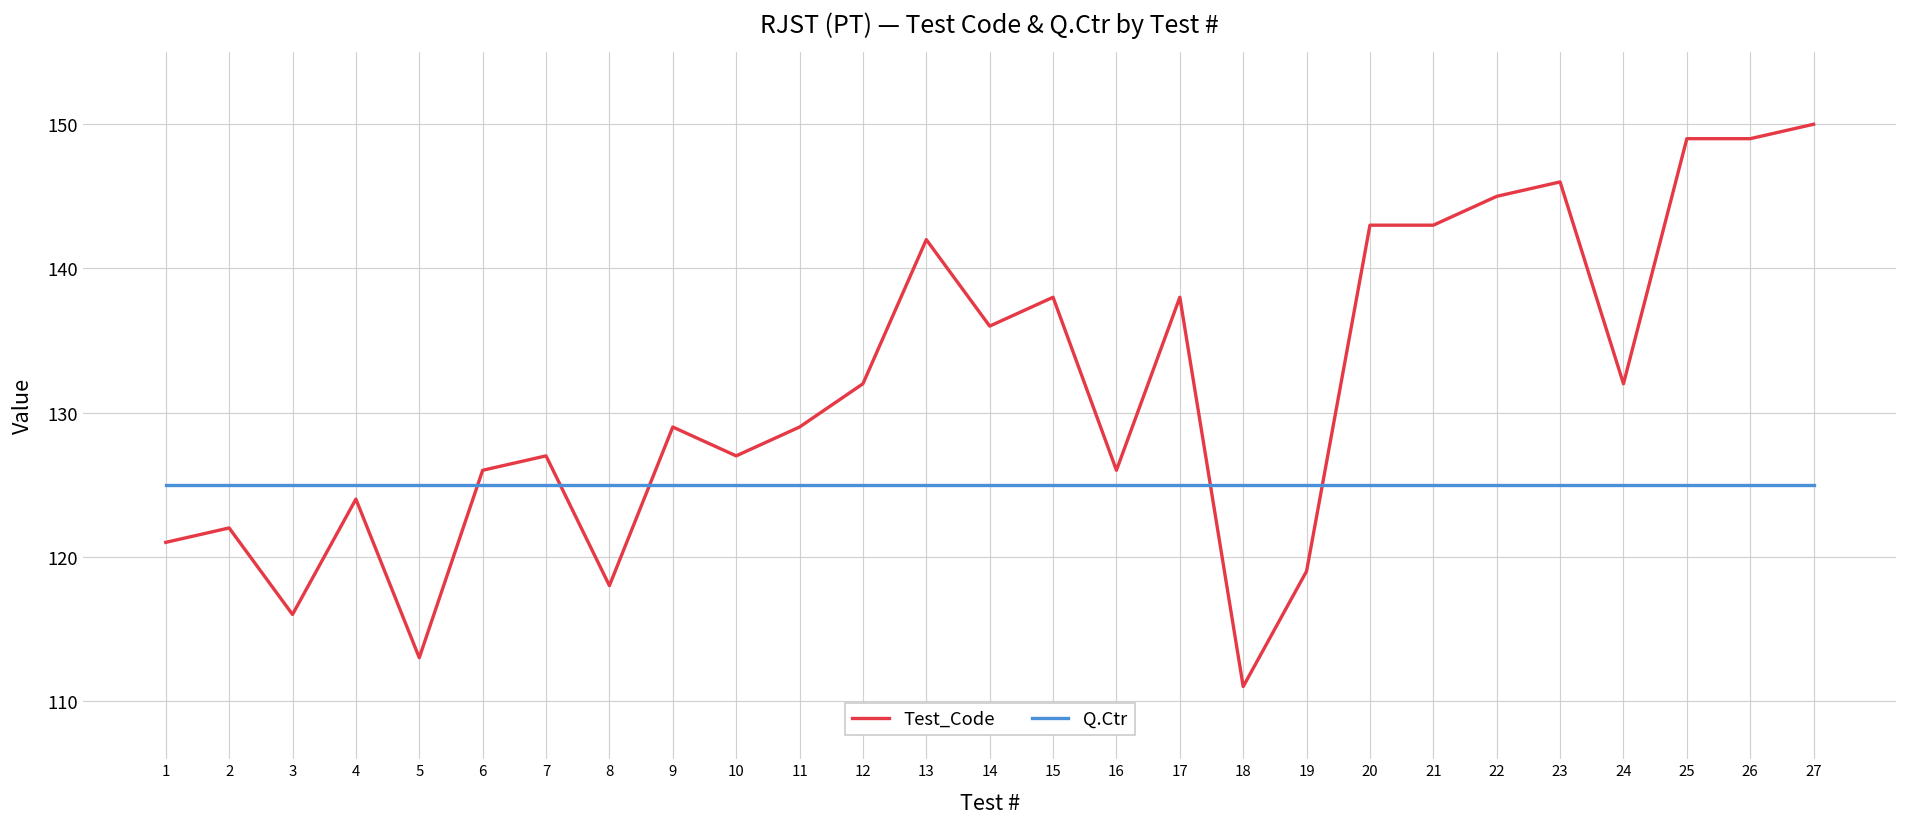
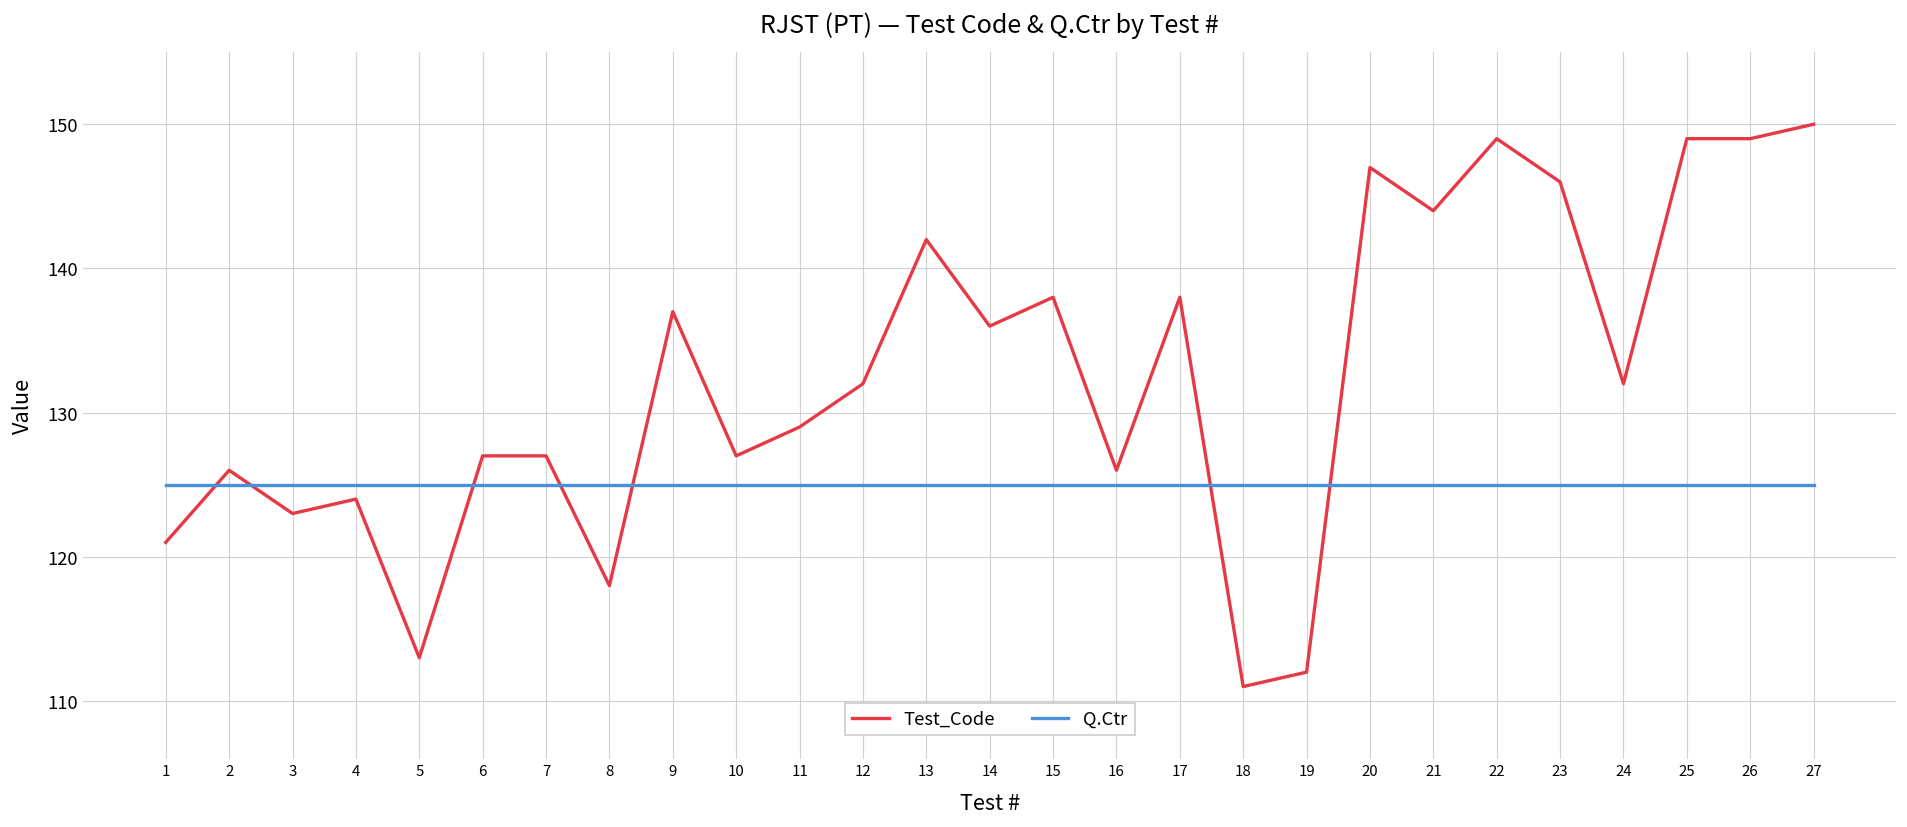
Test_Code, 2: 122 -> 126
Test_Code, 3: 116 -> 123
Test_Code, 6: 126 -> 127
Test_Code, 9: 129 -> 137
Test_Code, 19: 119 -> 112
Test_Code, 20: 143 -> 147
Test_Code, 21: 143 -> 144
Test_Code, 22: 145 -> 149
